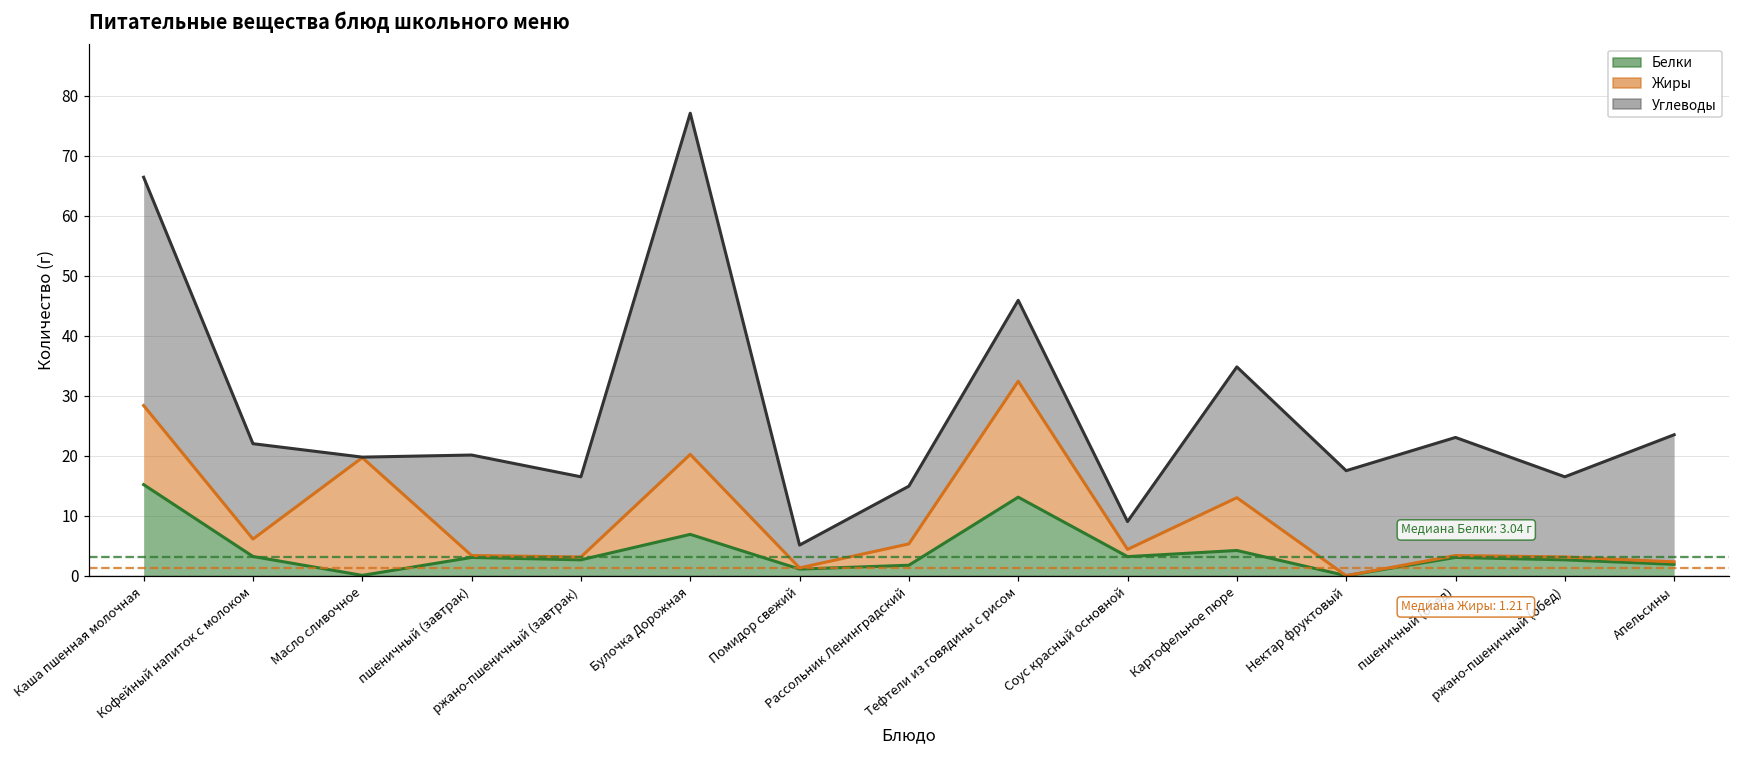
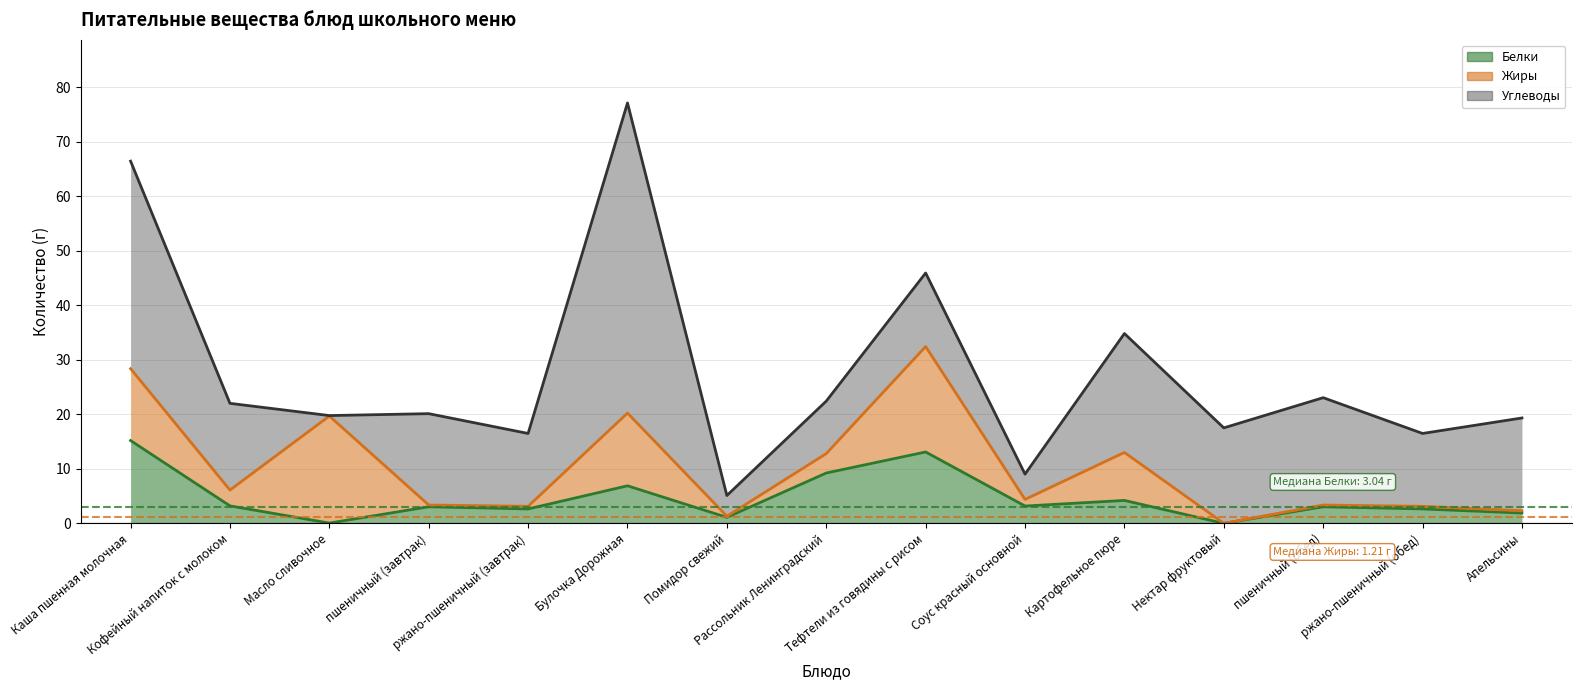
Белки, Рассольник Ленинградский: 2 -> 9
Углеводы, Апельсины: 21 -> 17
